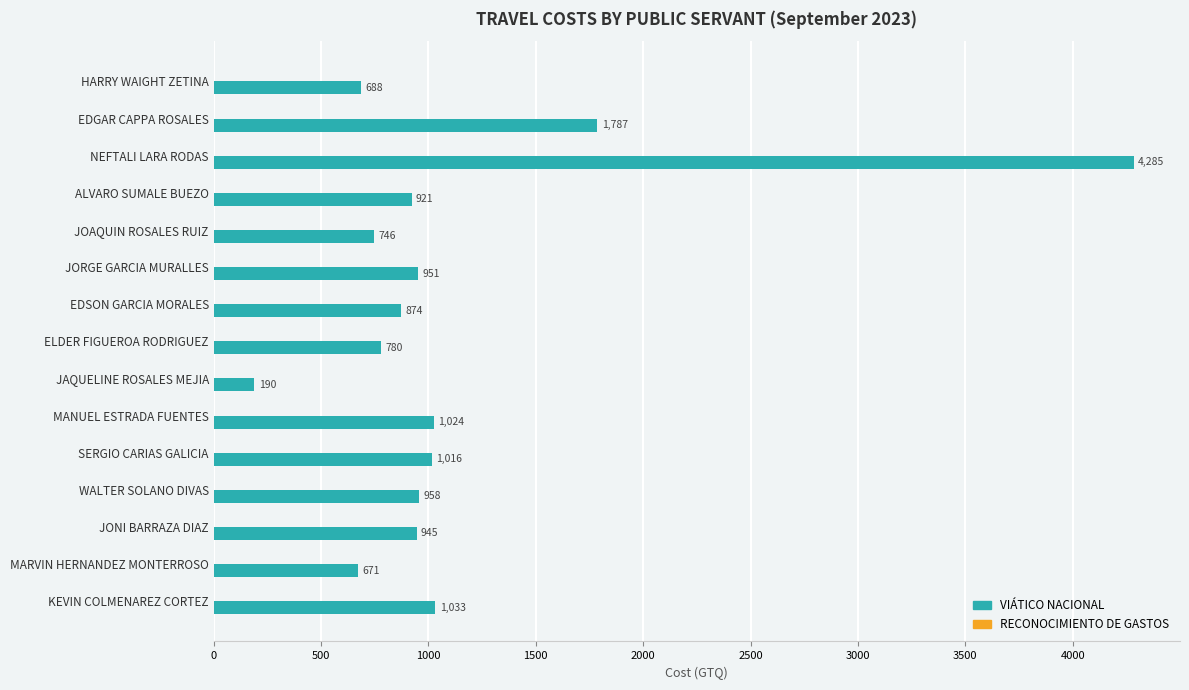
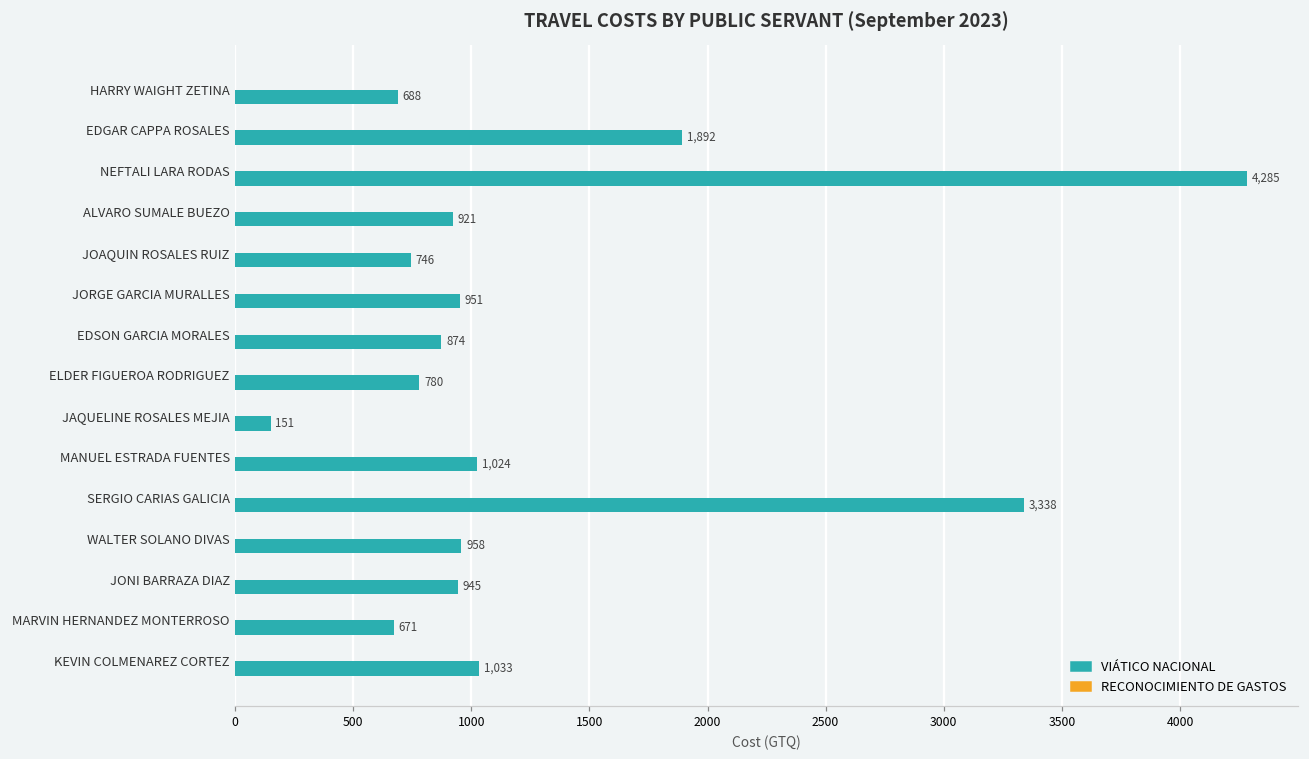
VIÁTICO NACIONAL, EDGAR CAPPA ROSALES: 1,787 -> 1,892
VIÁTICO NACIONAL, JAQUELINE ROSALES MEJIA: 190 -> 151
VIÁTICO NACIONAL, SERGIO CARIAS GALICIA: 1,016 -> 3,338
